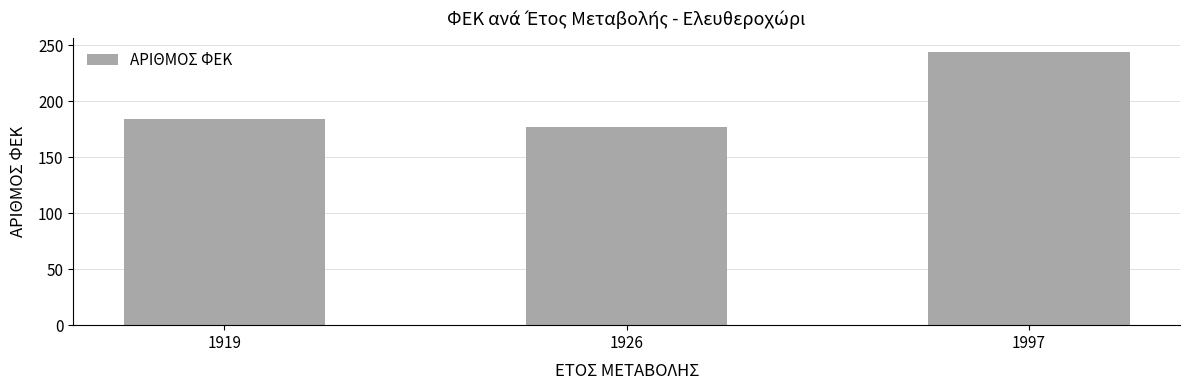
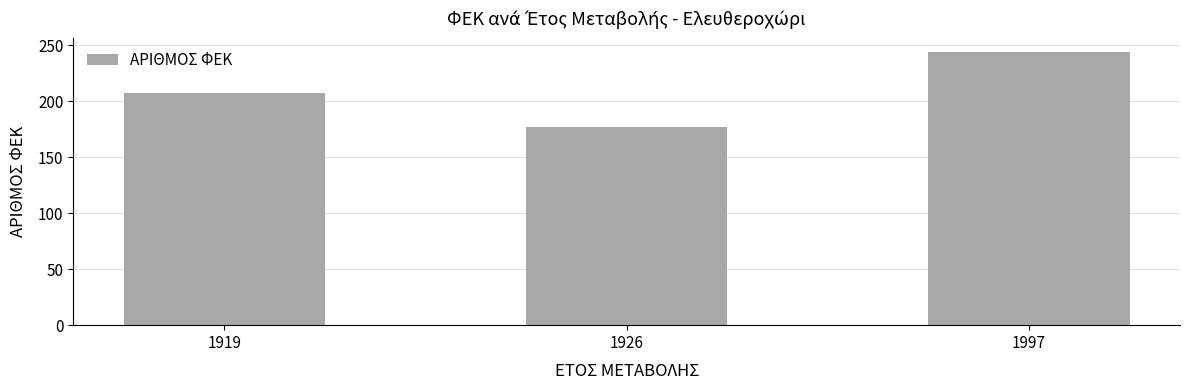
1919: 184 -> 207
